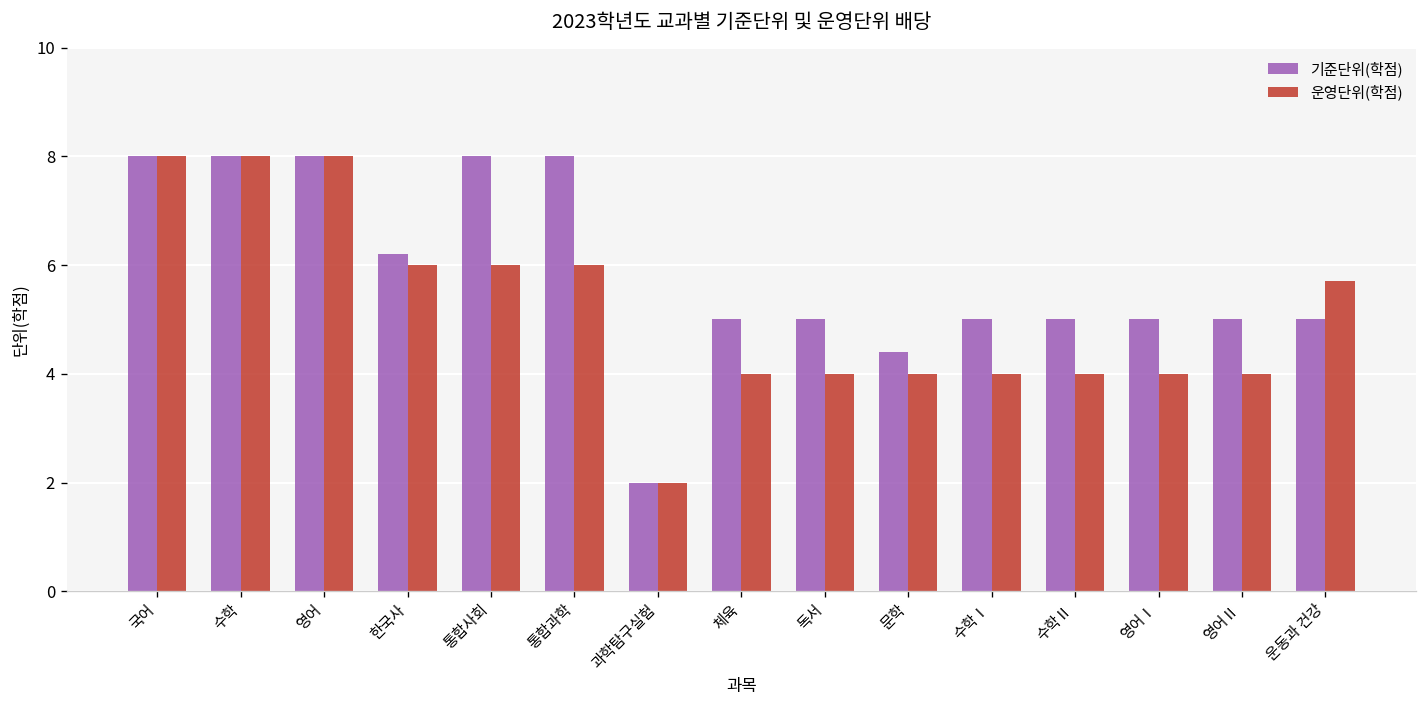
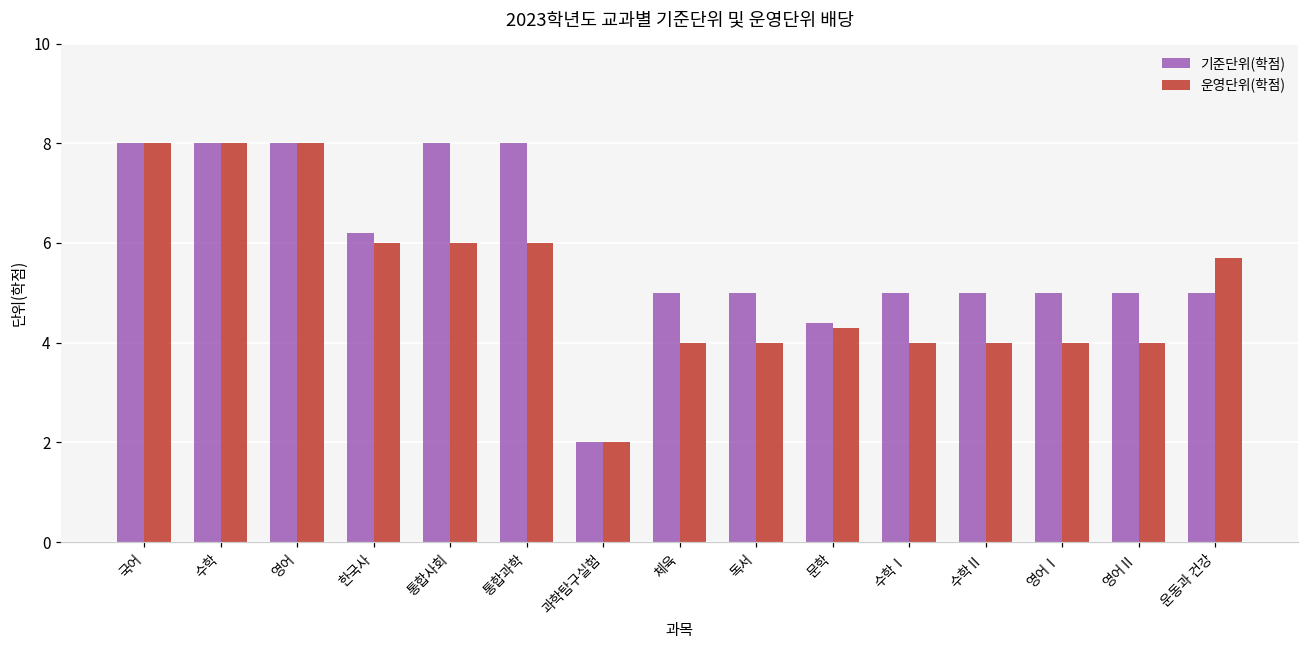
운영단위(학점), 문학: 4.0 -> 4.3
